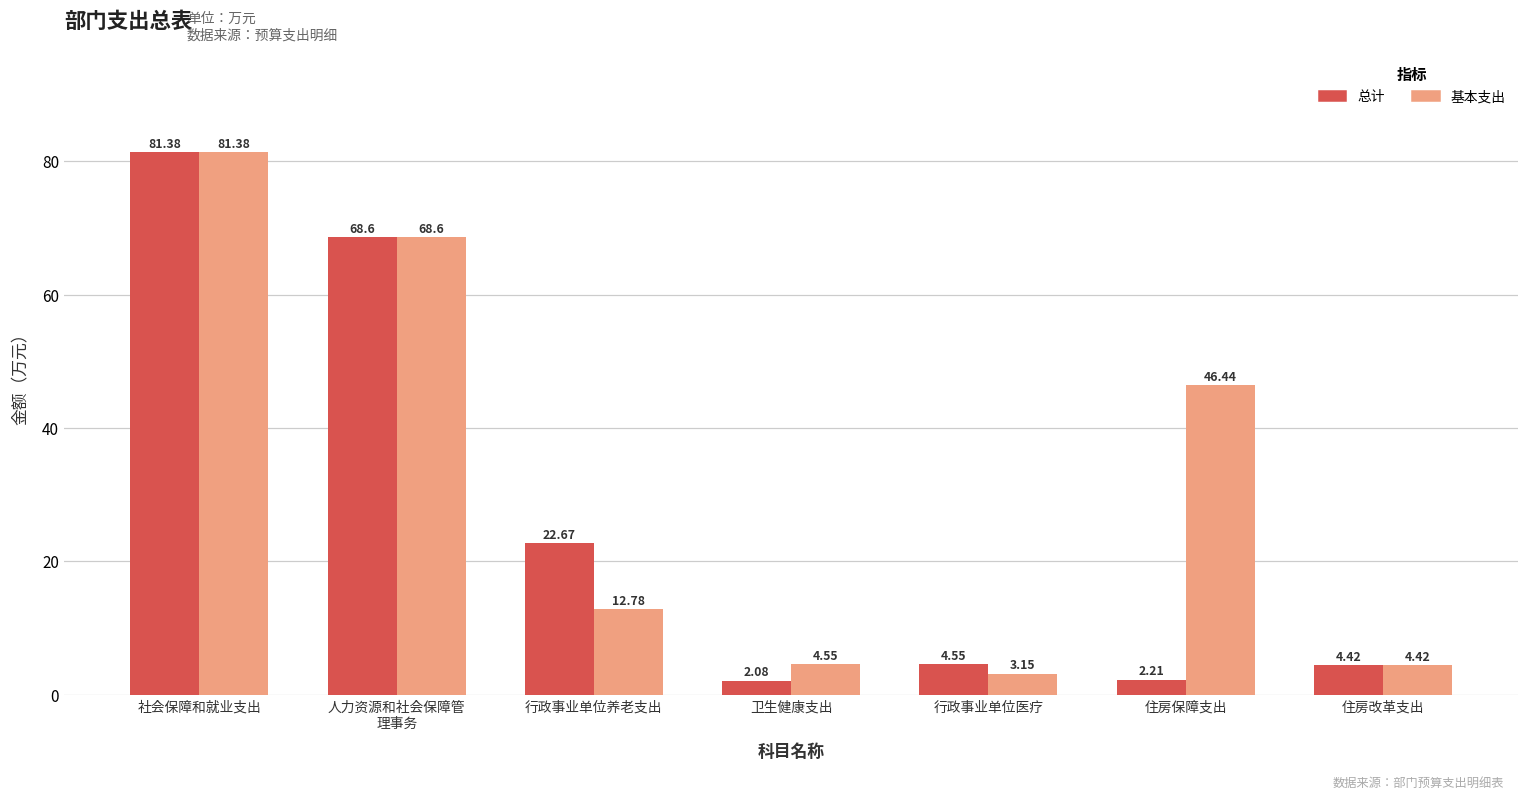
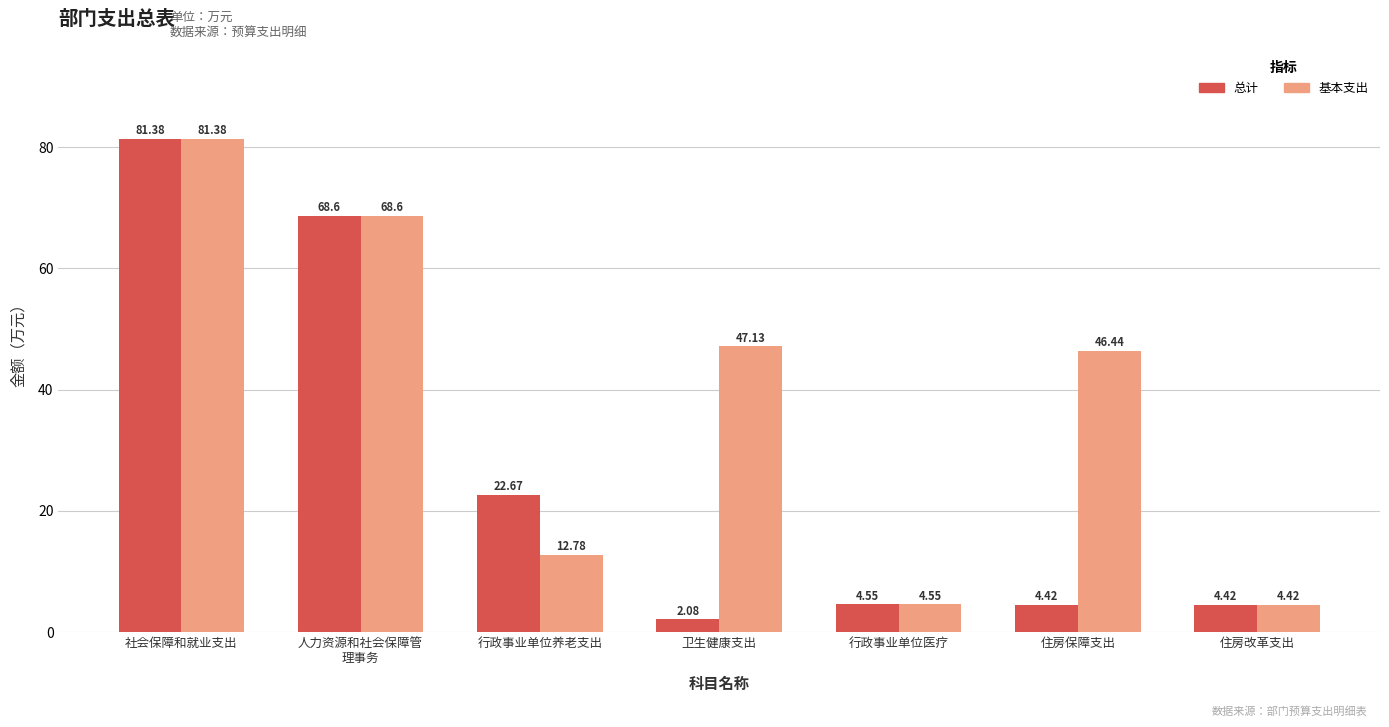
基本支出, 卫生健康支出: 4.55 -> 47.13
基本支出, 行政事业单位医疗: 3.15 -> 4.55
总计, 住房保障支出: 2.21 -> 4.42
